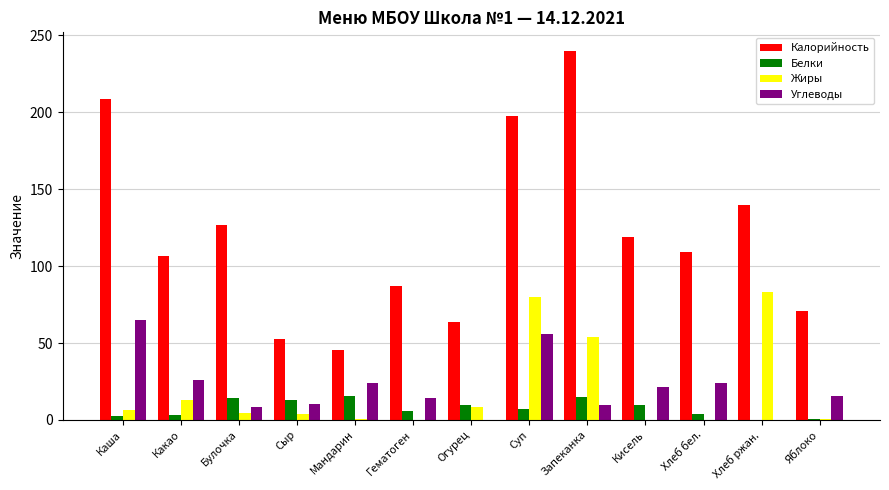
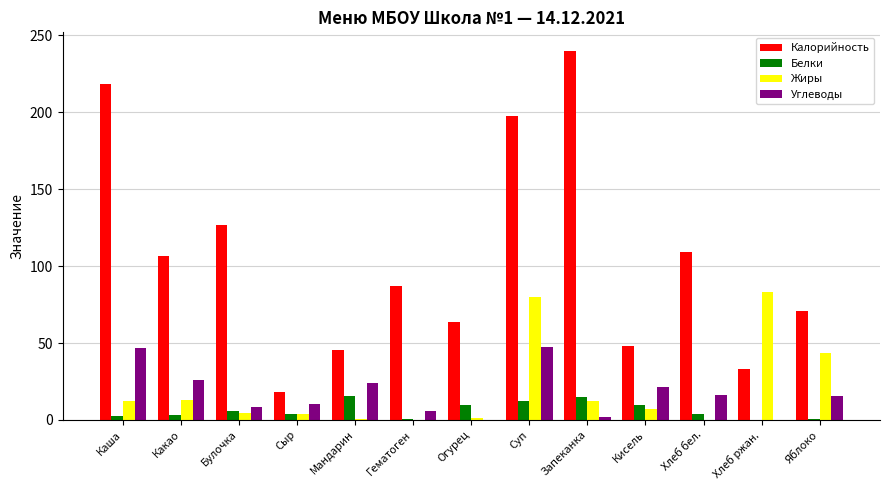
Калорийность, Каша: 209 -> 219
Жиры, Каша: 7 -> 12
Углеводы, Каша: 65 -> 47
Белки, Булочка: 14 -> 6
Калорийность, Сыр: 53 -> 18
Белки, Сыр: 13 -> 4
Белки, Гематоген: 6 -> 1
Углеводы, Гематоген: 14 -> 6
Жиры, Огурец: 8 -> 1
Белки, Суп: 7 -> 12
Углеводы, Суп: 56 -> 47
Жиры, Запеканка: 54 -> 12
Углеводы, Запеканка: 9 -> 2
Калорийность, Кисель: 119 -> 48
Жиры, Кисель: 0 -> 7
Углеводы, Хлеб бел.: 24 -> 16
Калорийность, Хлеб ржан.: 140 -> 33
Жиры, Яблоко: 1 -> 43
